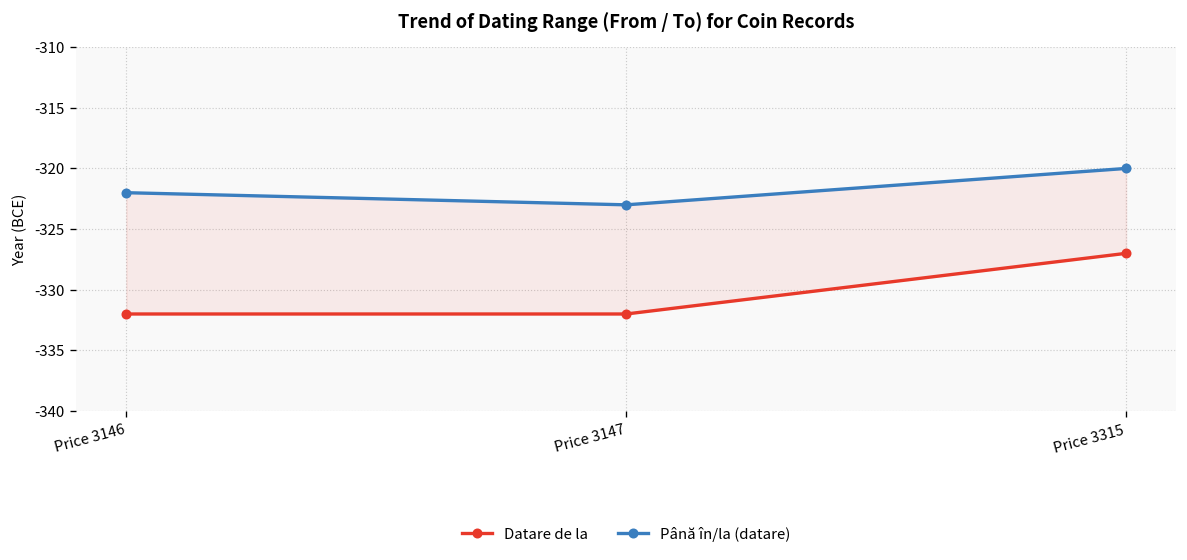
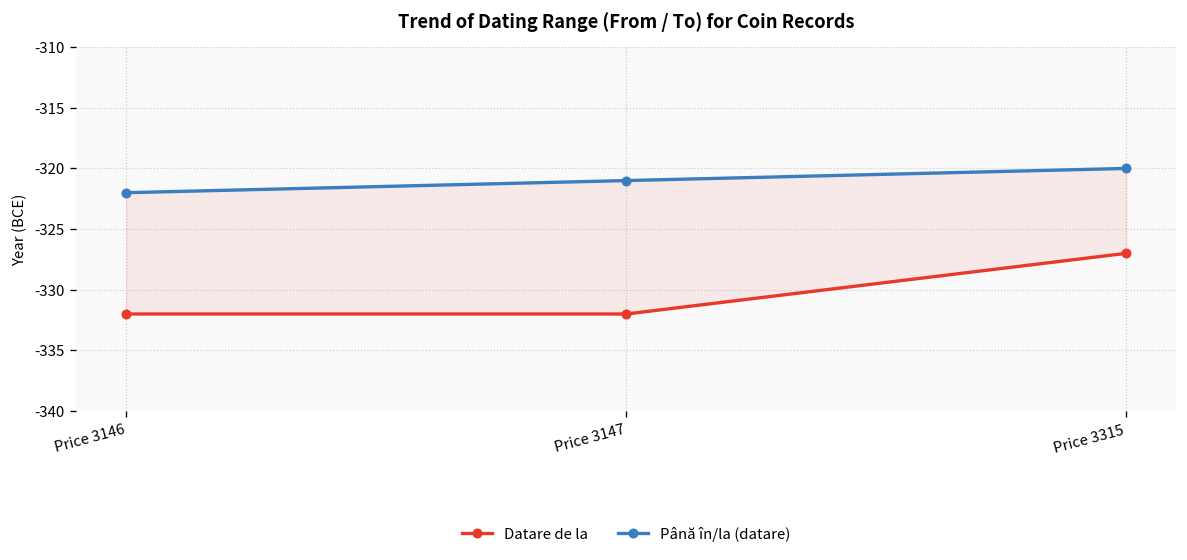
Până în/la (datare), Price 3147: -323 -> -321
